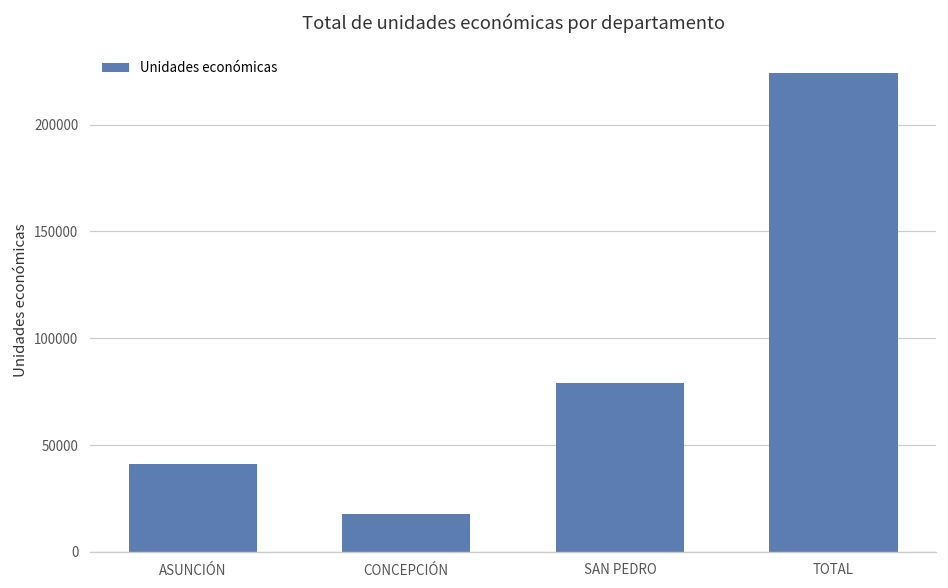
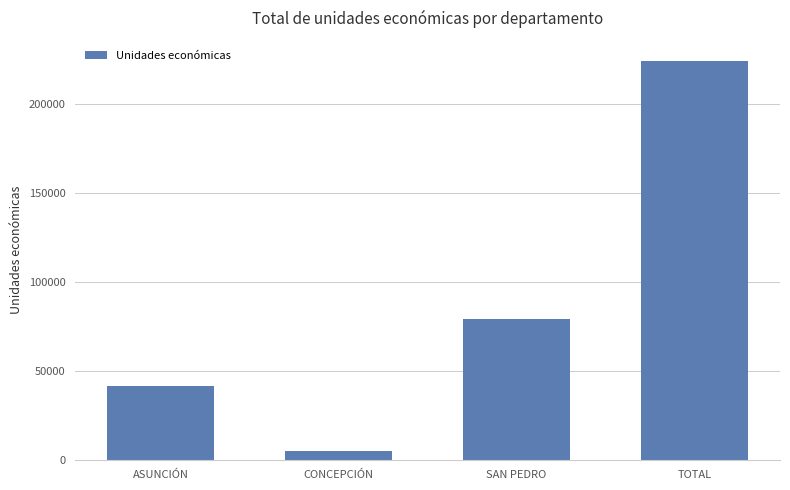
CONCEPCIÓN: 18000 -> 5000
